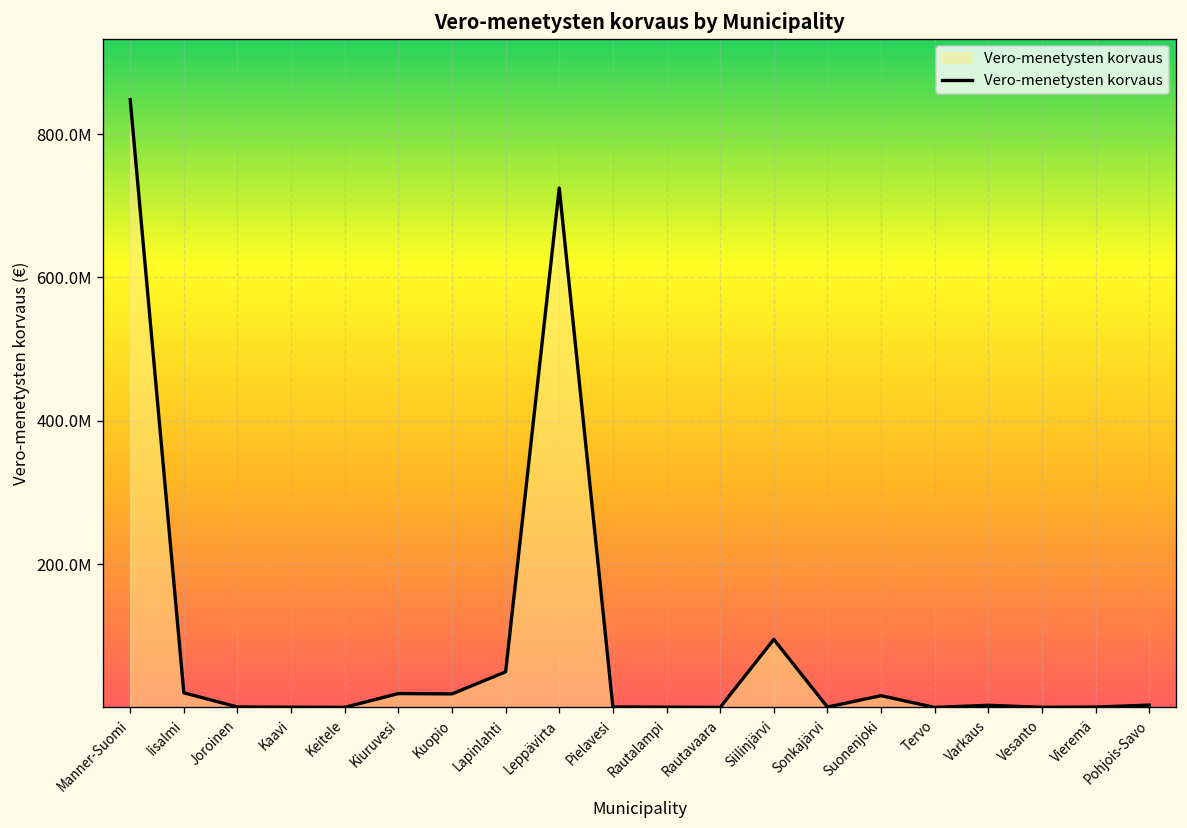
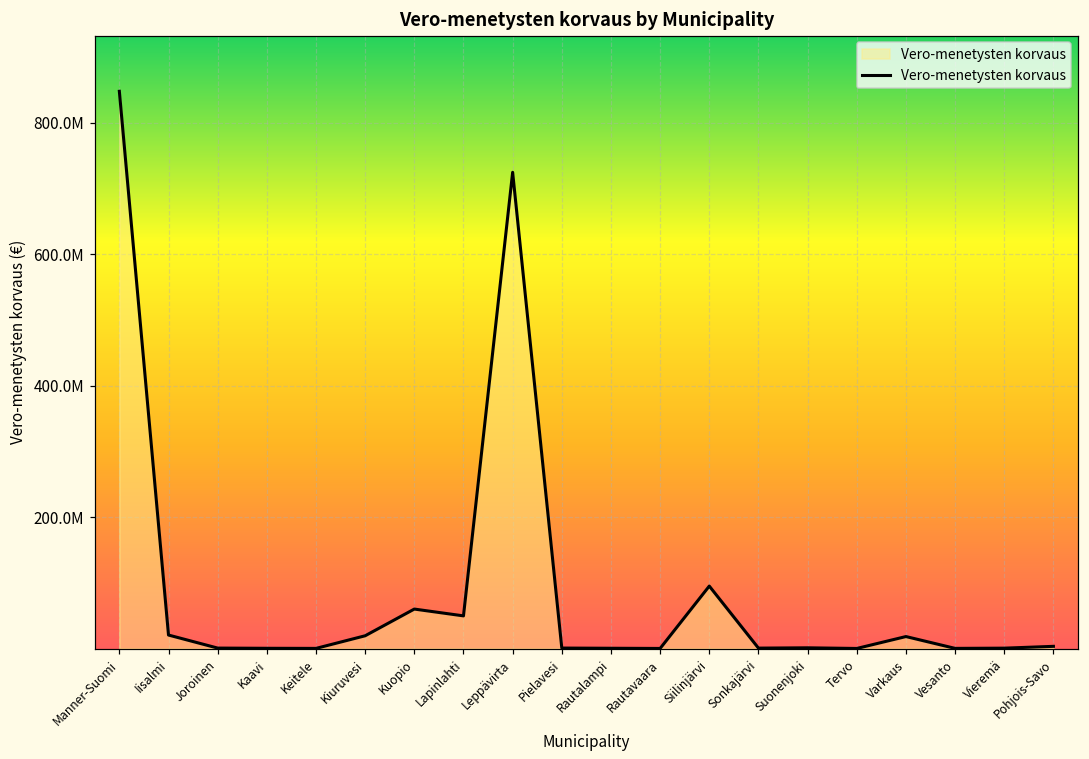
Kuopio: 20000000 -> 60000000
Suonenjoki: 20000000 -> 0
Varkaus: 0 -> 20000000
